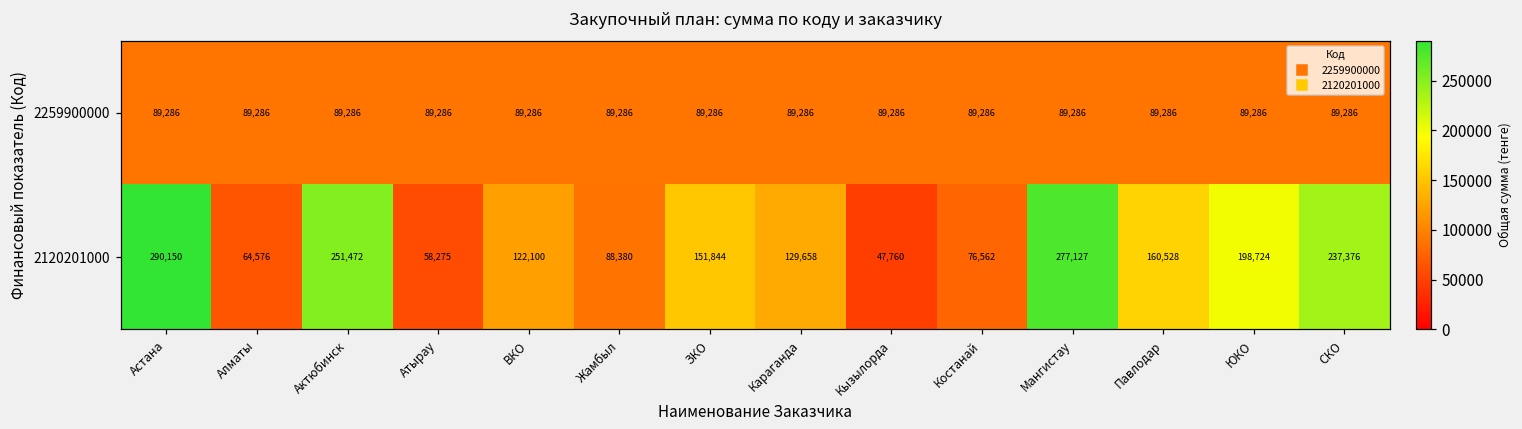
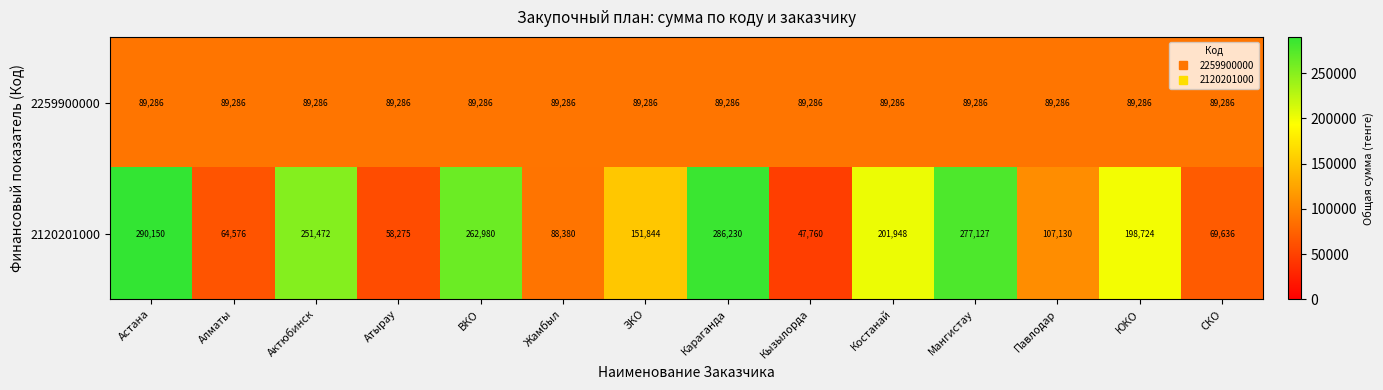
2120201000, ВКО: 122,100 -> 262,980
2120201000, Караганда: 129,658 -> 286,230
2120201000, Костанай: 76,562 -> 201,948
2120201000, Павлодар: 160,528 -> 107,130
2120201000, СКО: 237,376 -> 69,636
